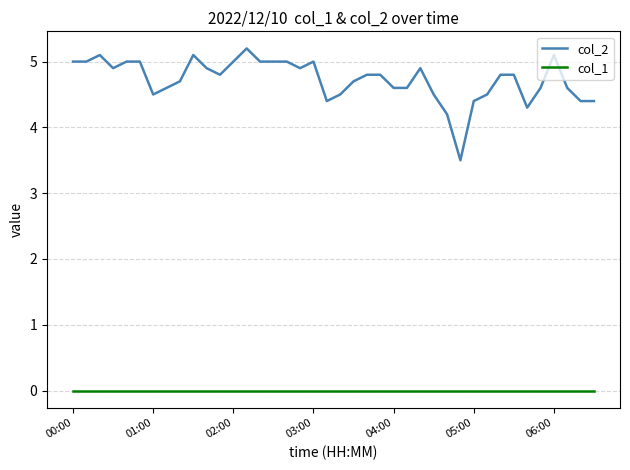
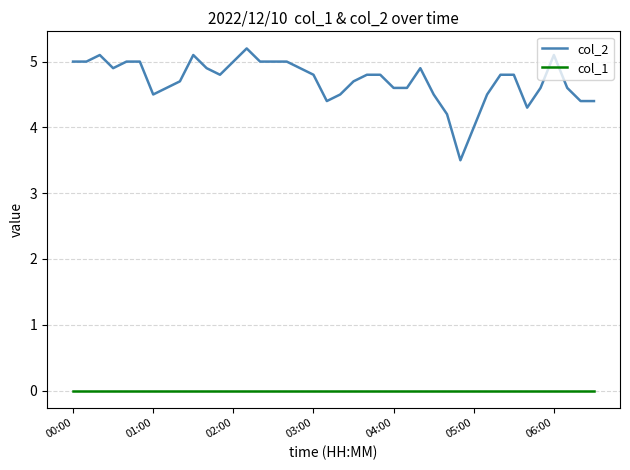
col_2, 03:00: 5.0 -> 4.8
col_2, 05:00: 4.4 -> 4.0
